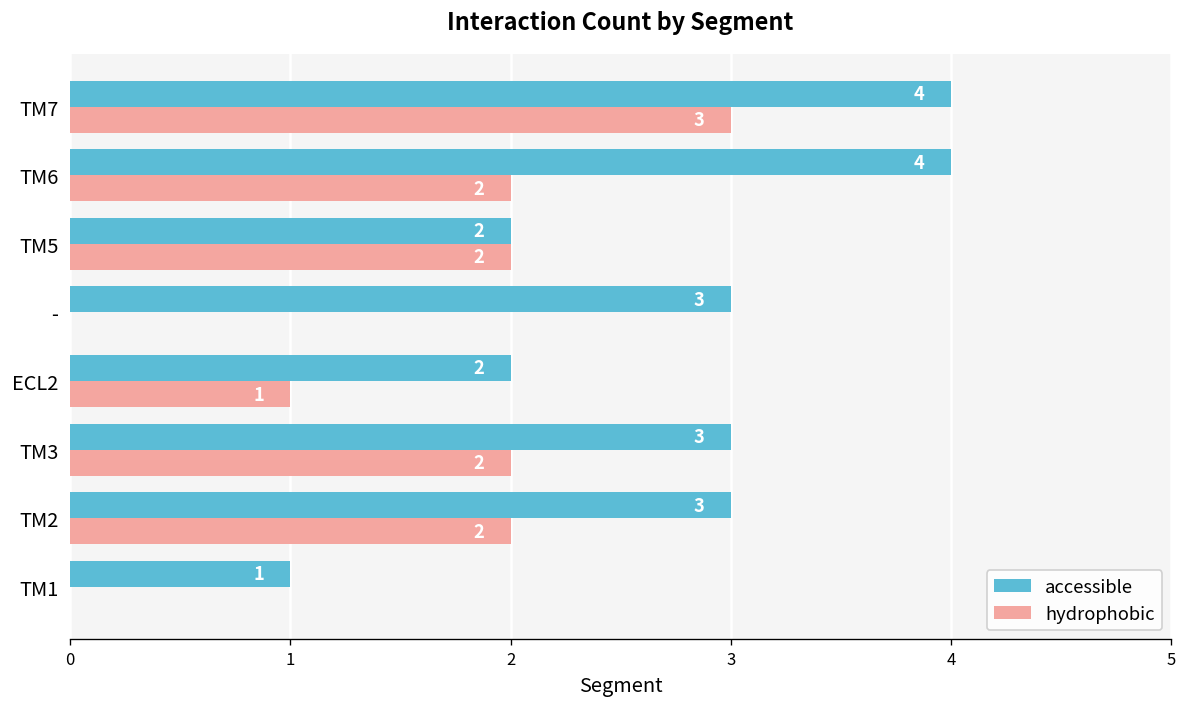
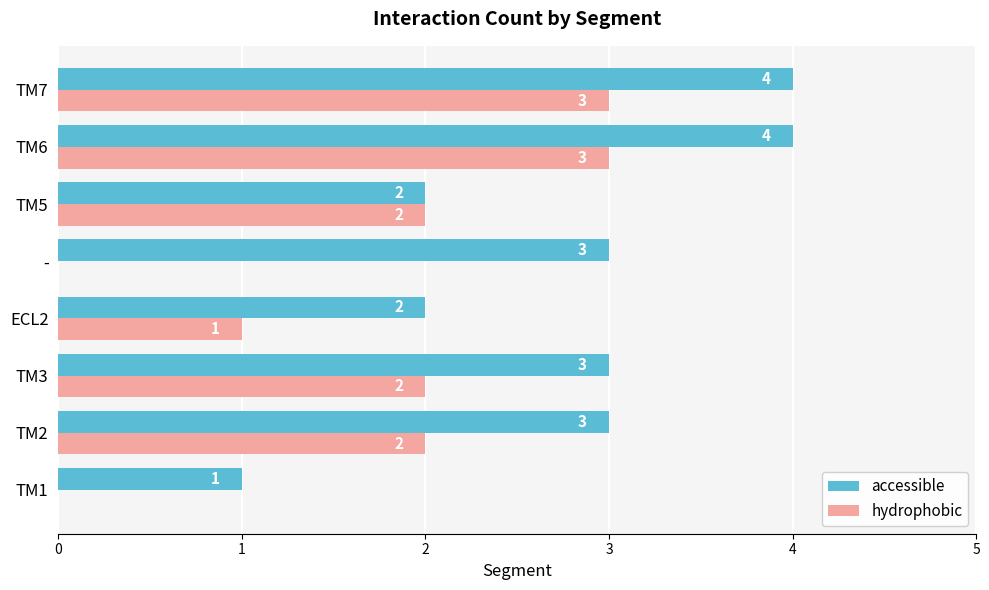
hydrophobic, TM6: 2 -> 3
